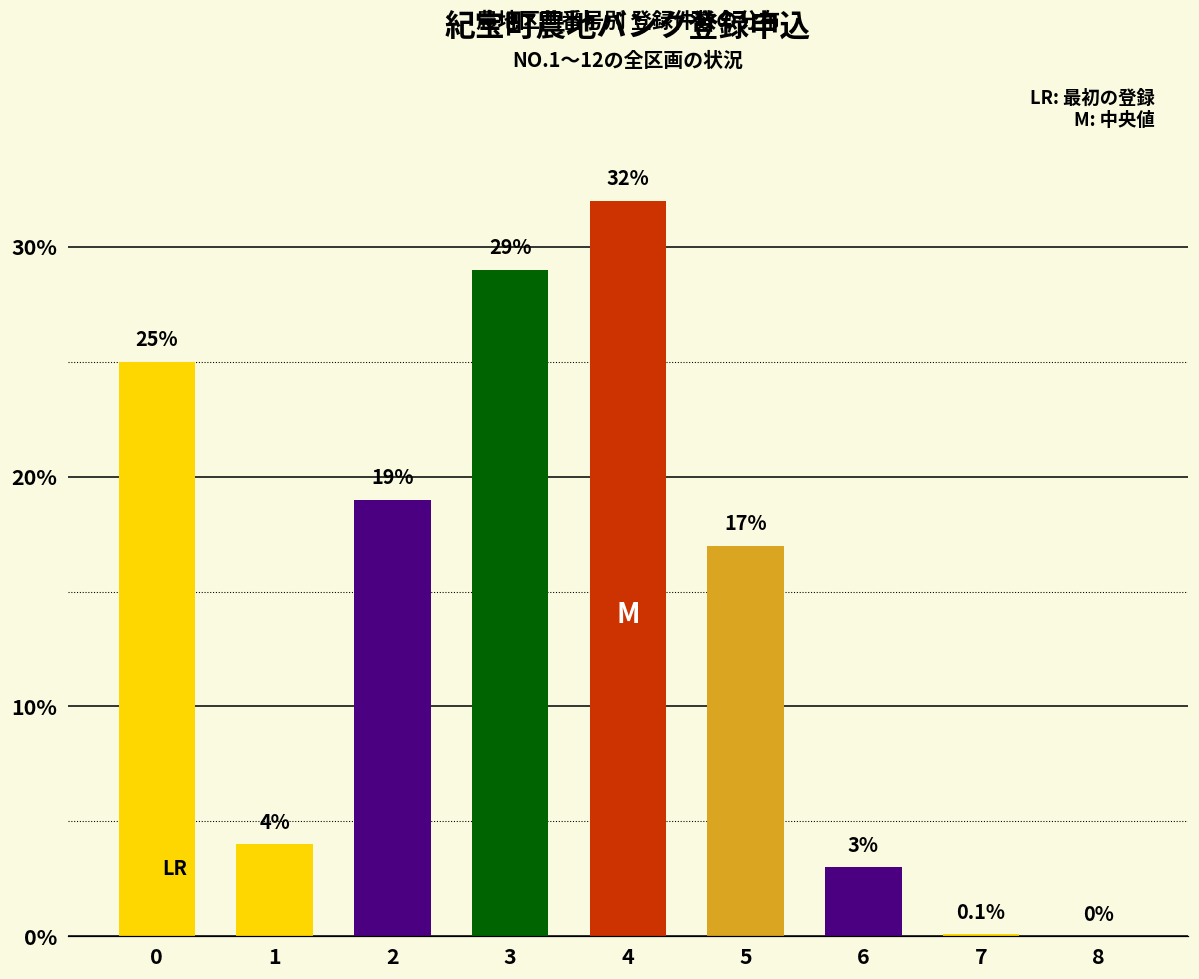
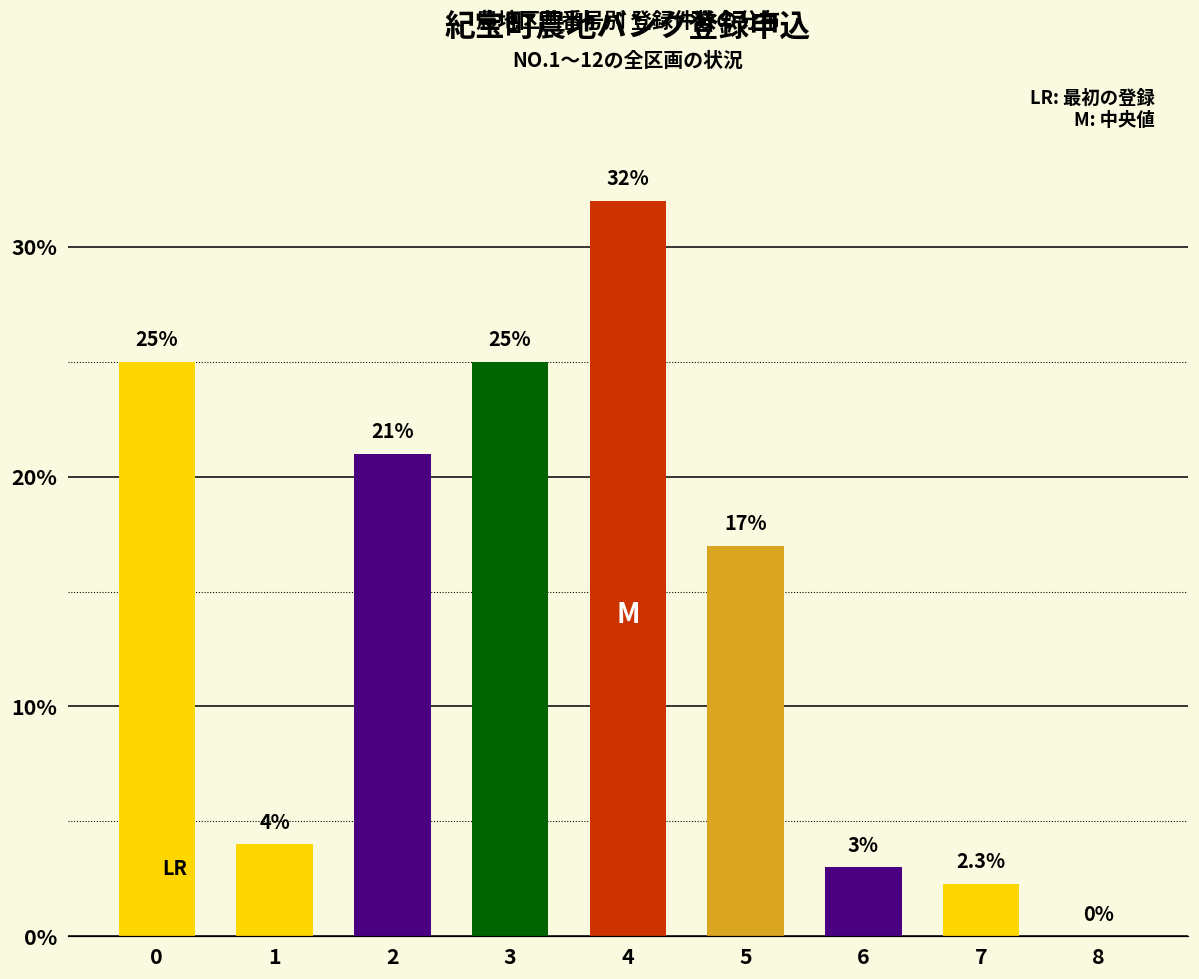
2: 19% -> 21%
3: 29% -> 25%
7: 0.1% -> 2.3%
